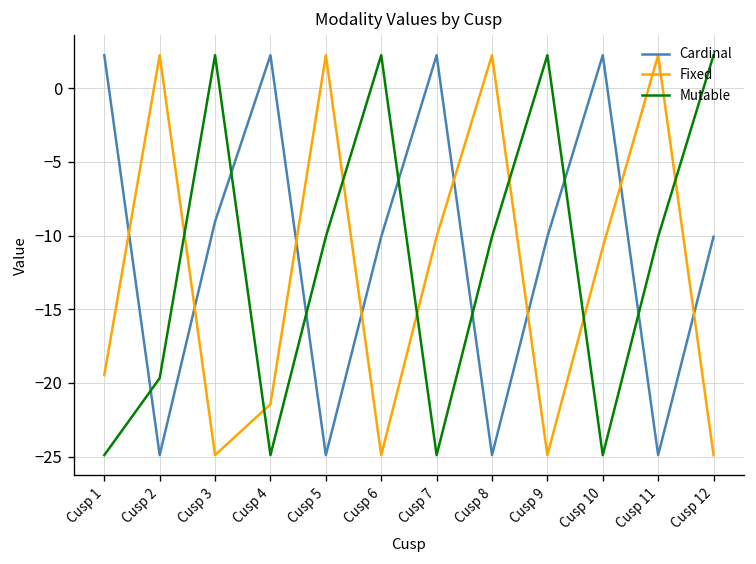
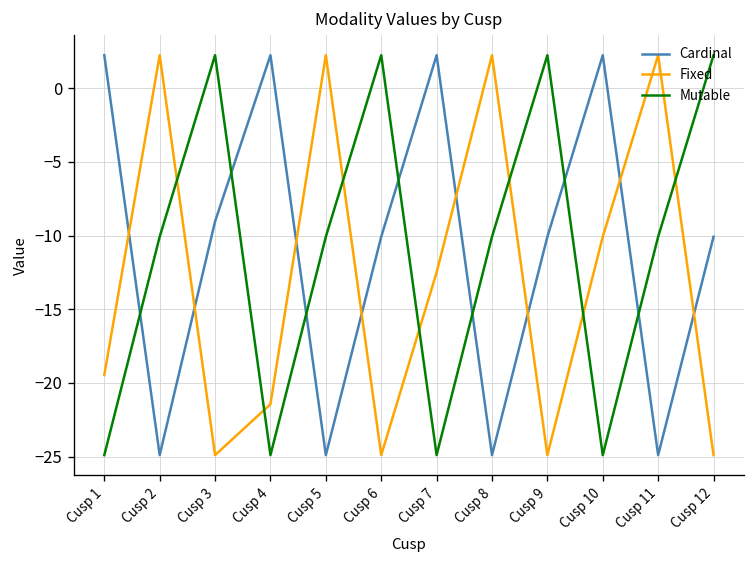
Mutable, Cusp 2: -19.7 -> -10.1
Fixed, Cusp 7: -10.1 -> -12.5
Fixed, Cusp 10: -10.8 -> -10.1
